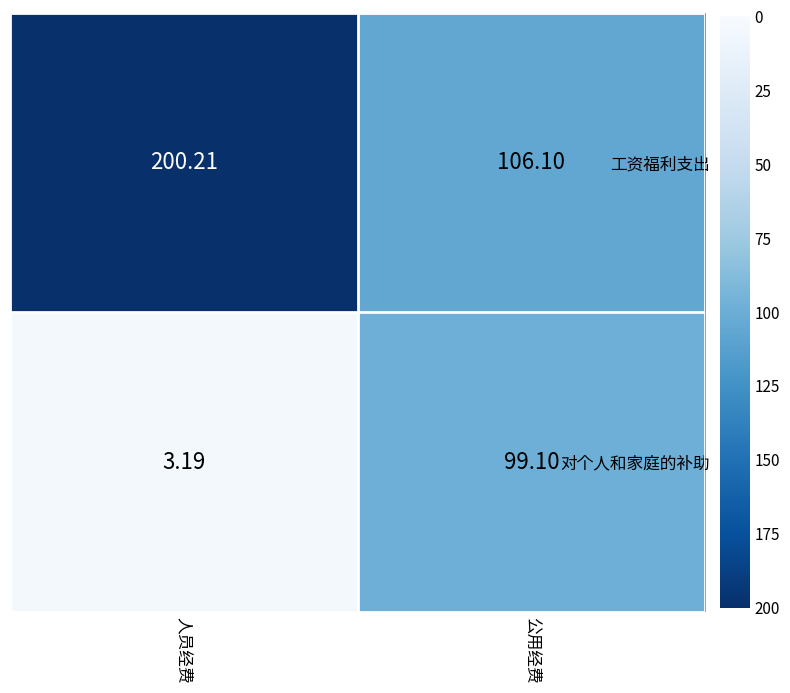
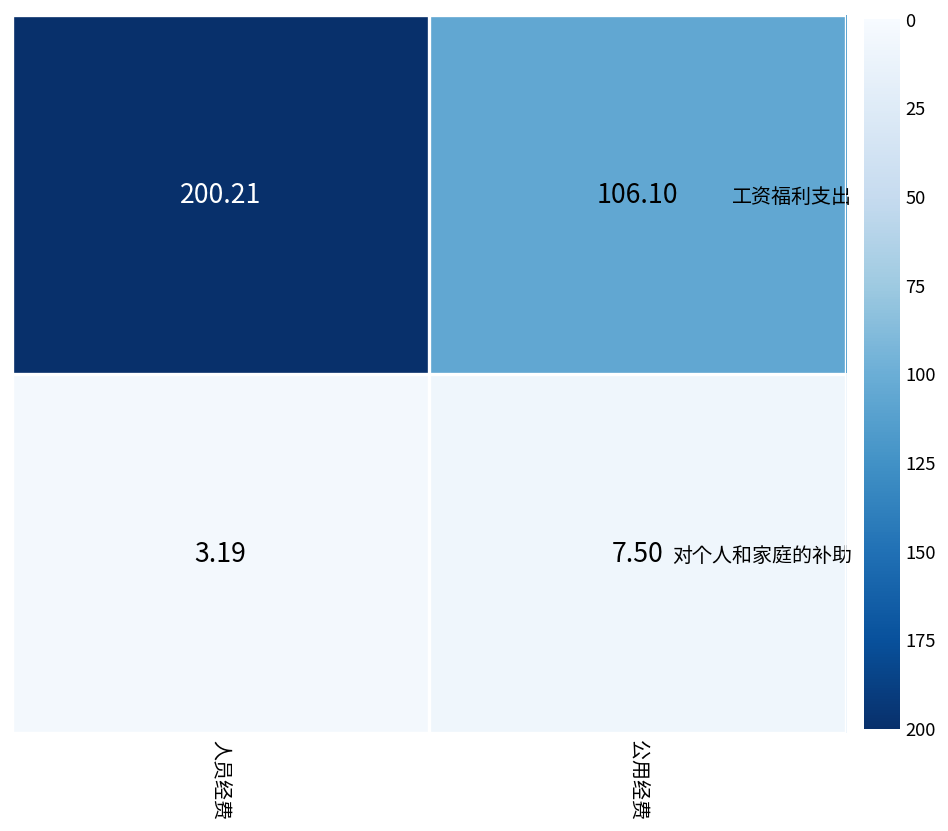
对个人和家庭的补助, 公用经费: 99.10 -> 7.50
